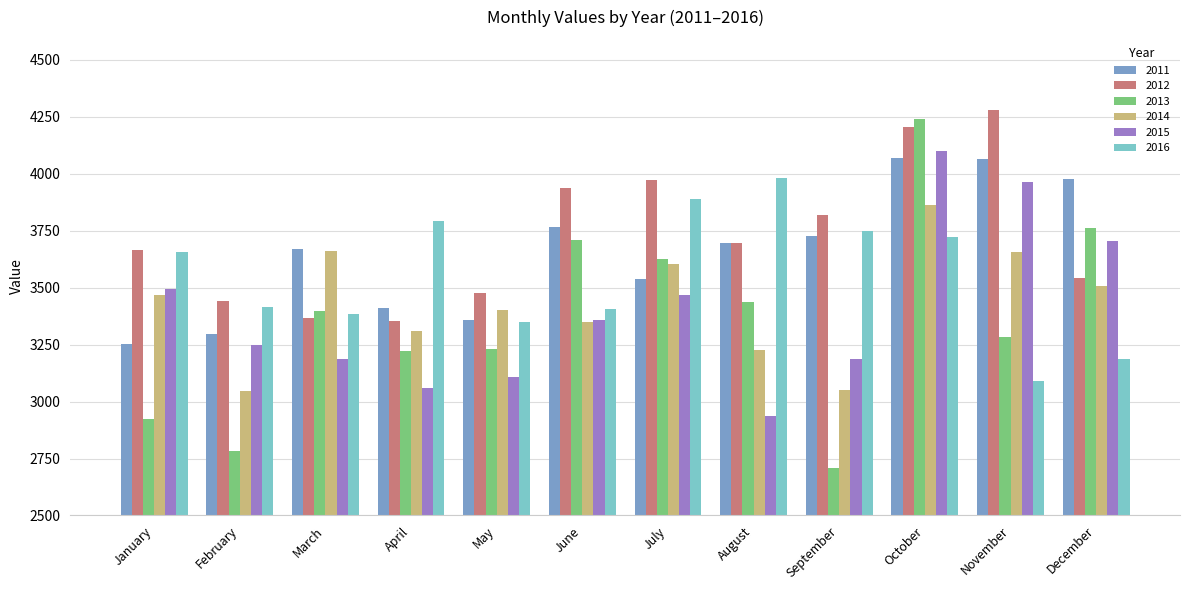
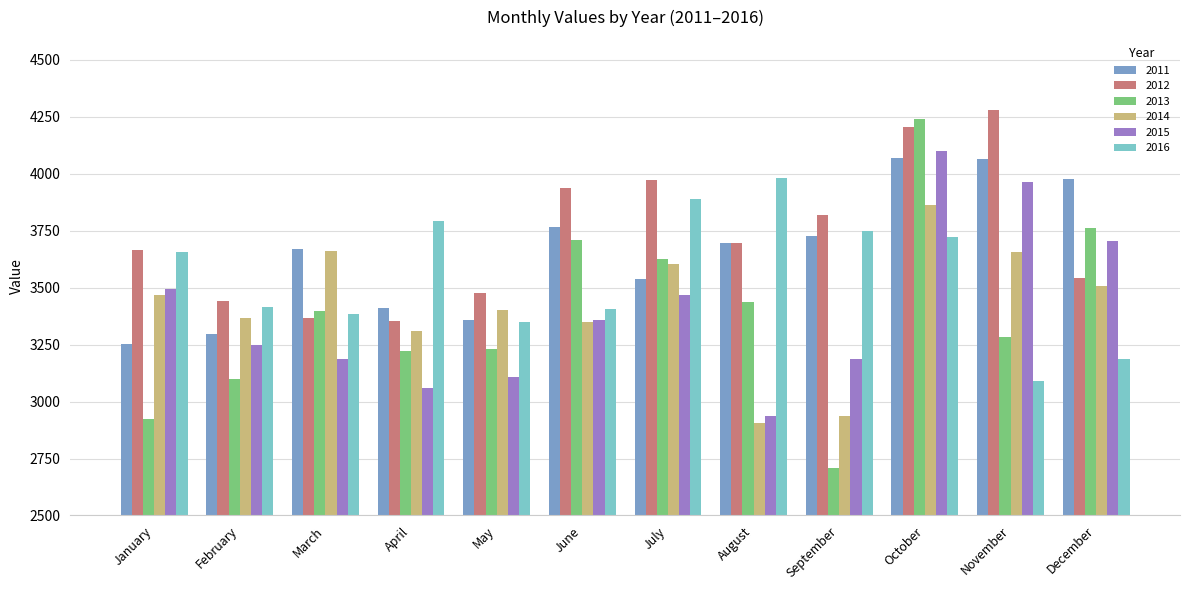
2013, February: 2780 -> 3100
2014, February: 3050 -> 3370
2014, August: 3230 -> 2910
2014, September: 3050 -> 2940
